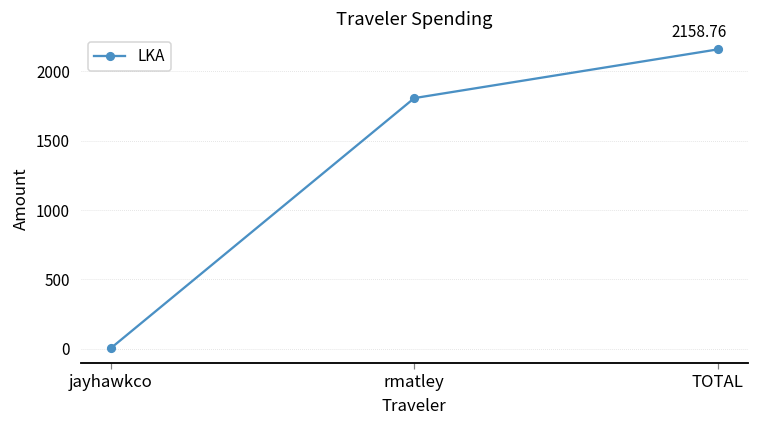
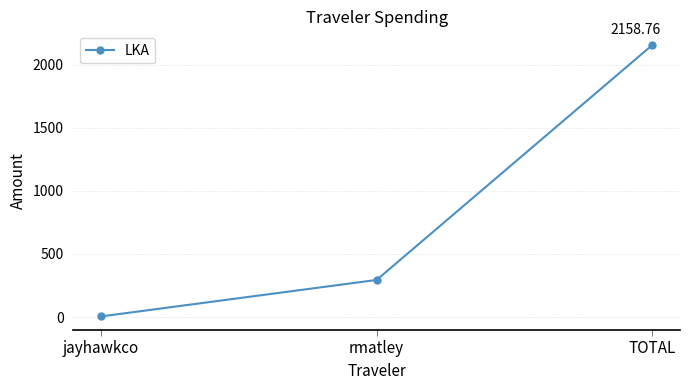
rmatley: 1810 -> 290
